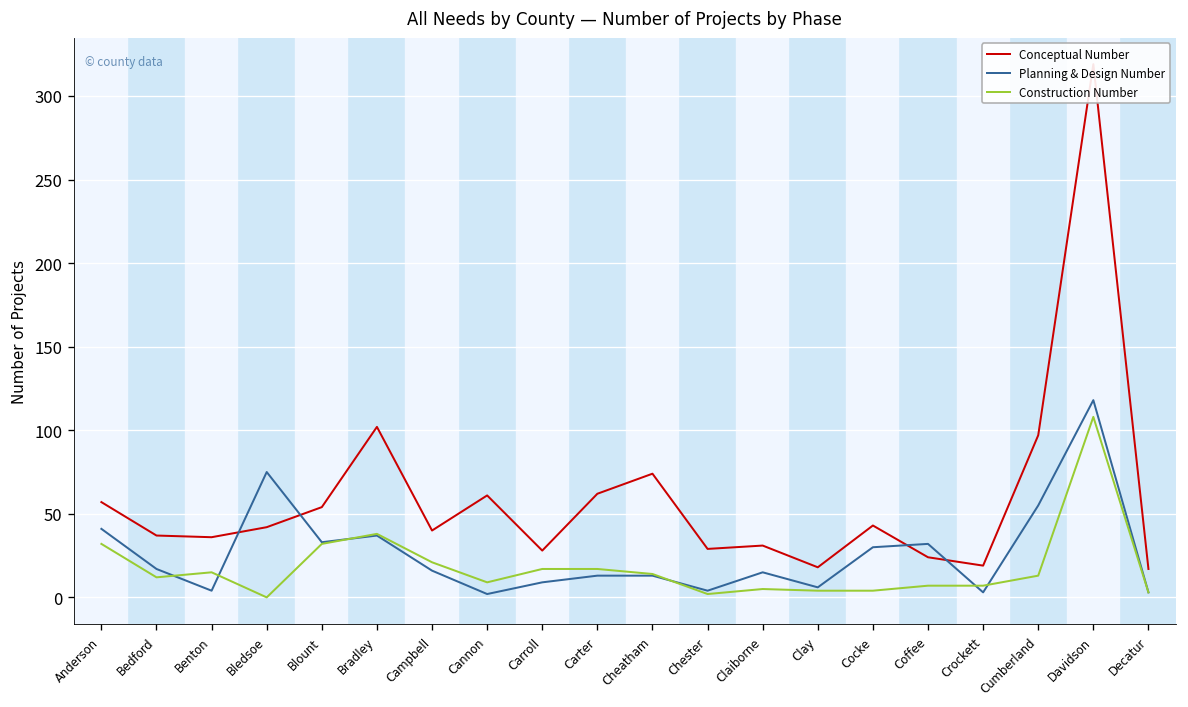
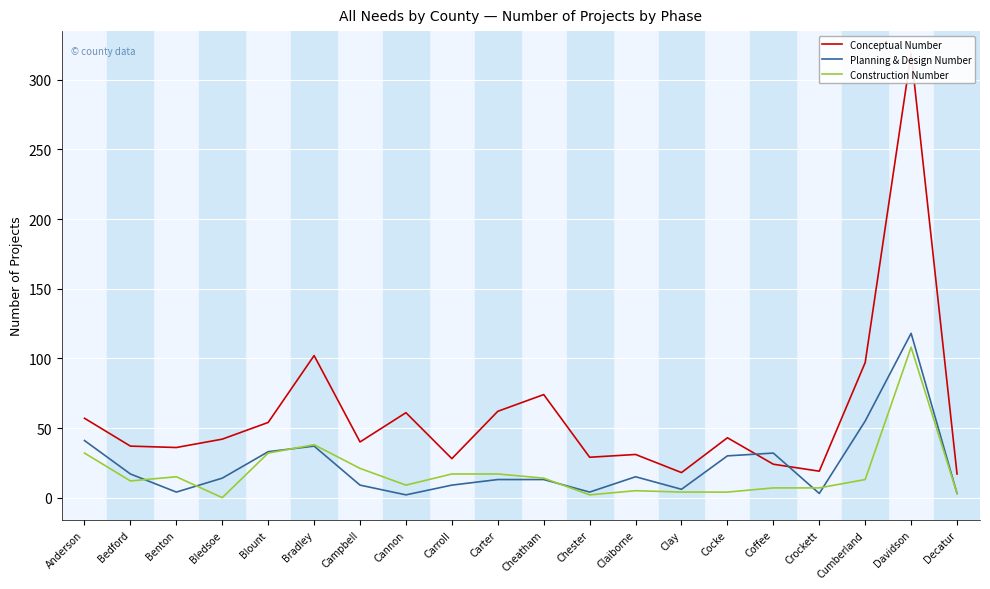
Planning & Design Number, Bledsoe: 75 -> 14
Planning & Design Number, Campbell: 16 -> 9
